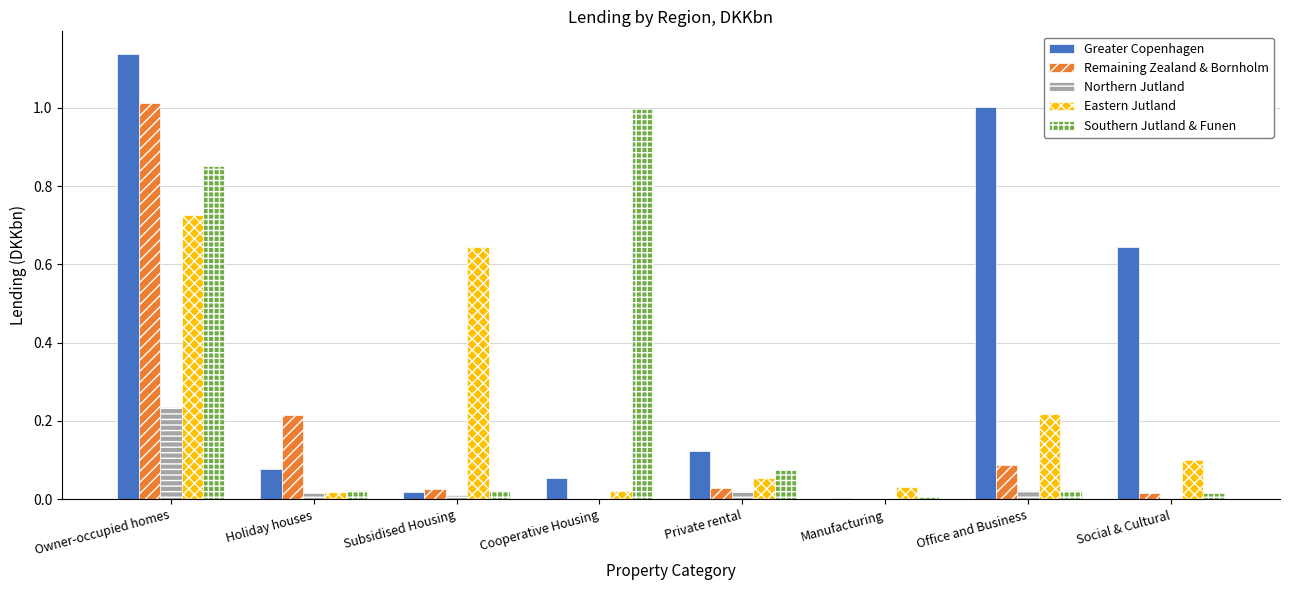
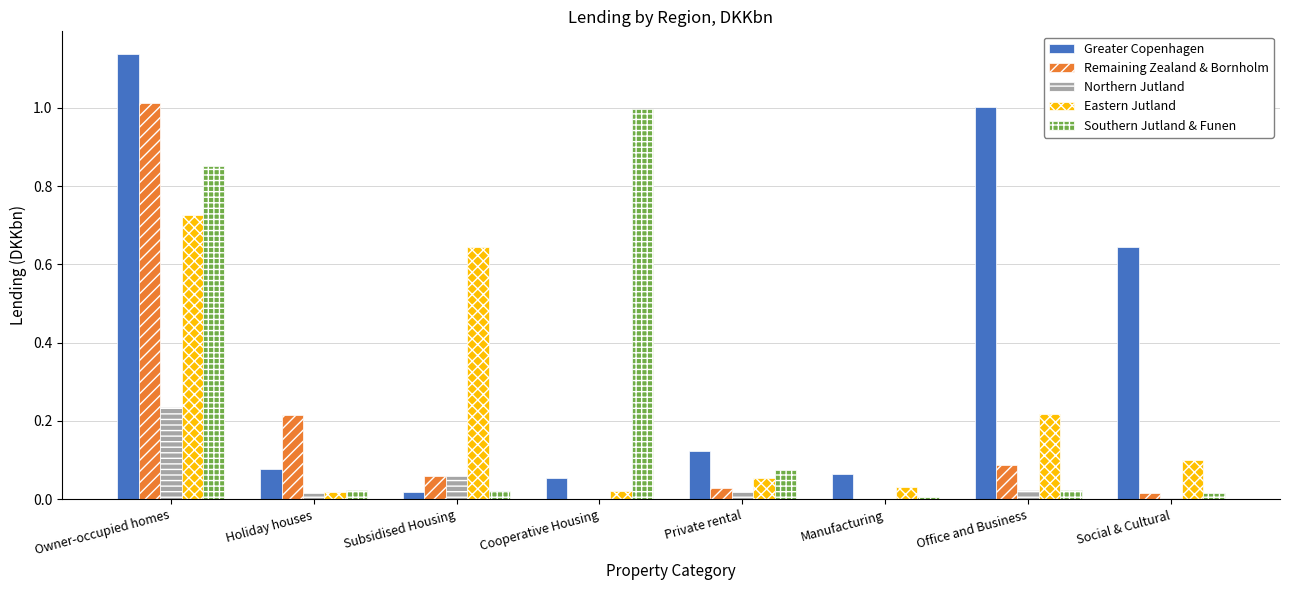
Remaining Zealand & Bornholm, Subsidised Housing: 0.03 -> 0.06
Northern Jutland, Subsidised Housing: 0.01 -> 0.06
Greater Copenhagen, Manufacturing: 0.00 -> 0.06
